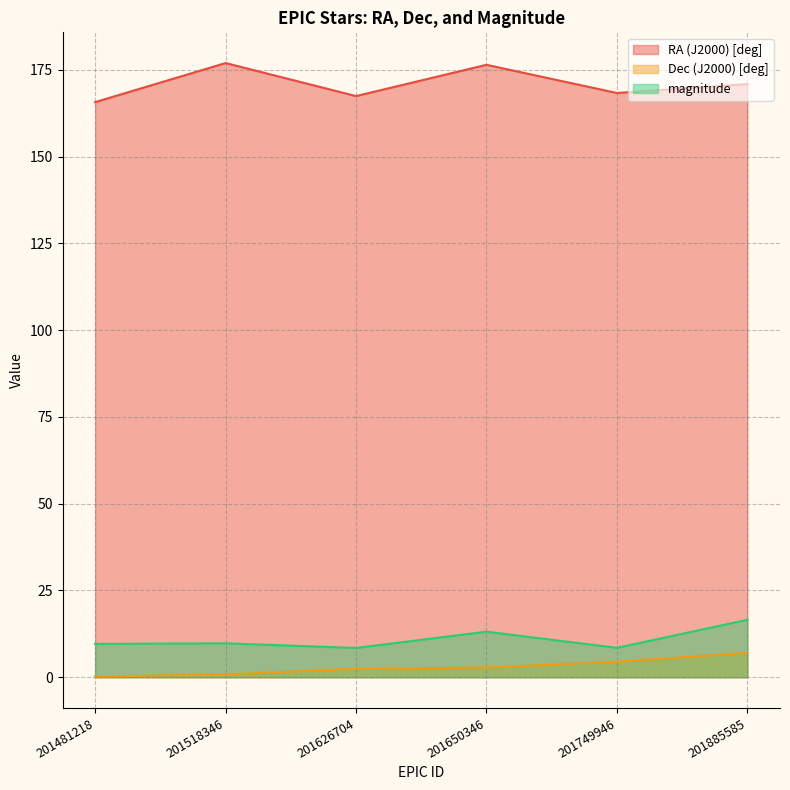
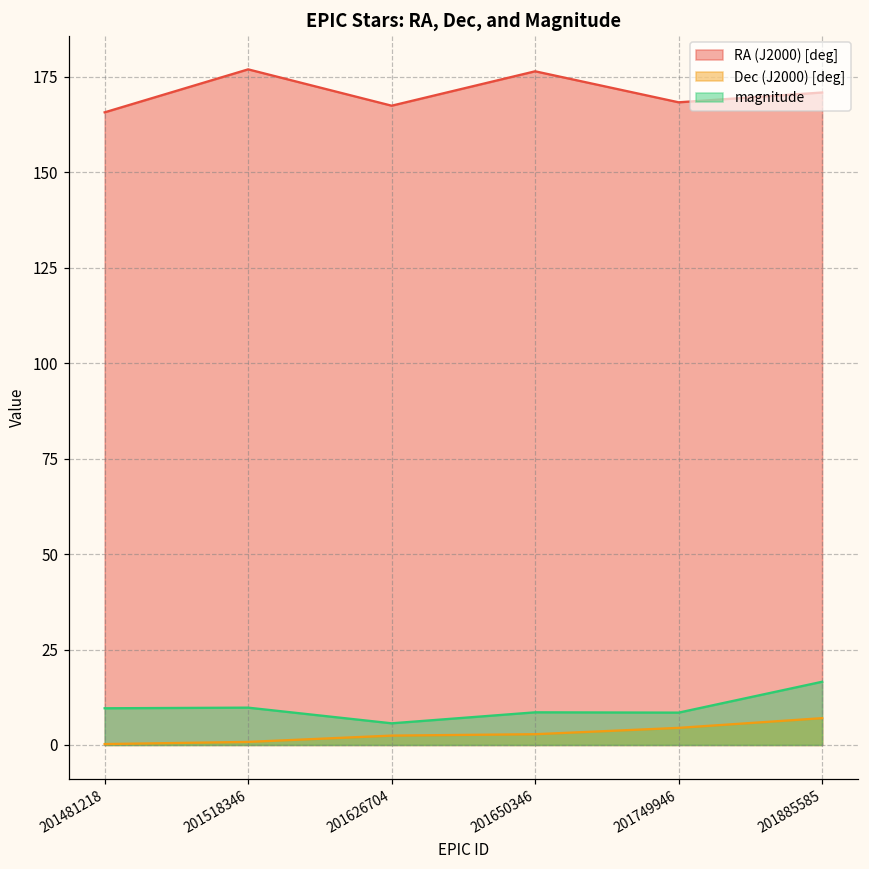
magnitude, 201626704: 8 -> 6
magnitude, 201650346: 13 -> 9
